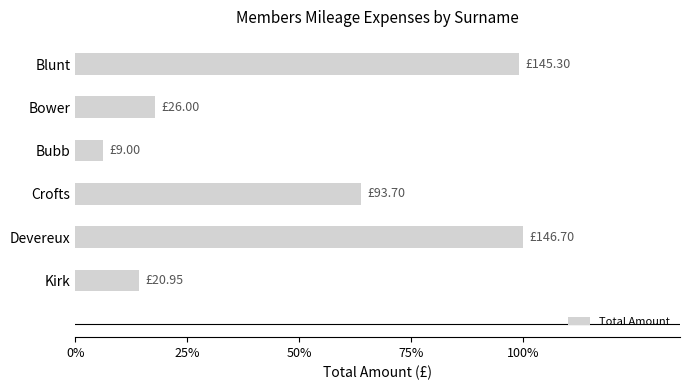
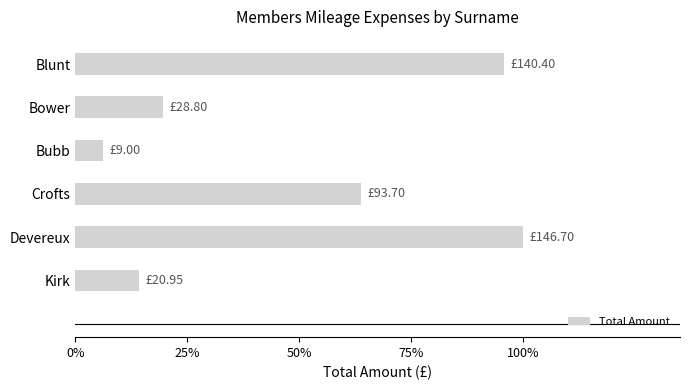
Blunt: £145.30 -> £140.40
Bower: £26.00 -> £28.80
